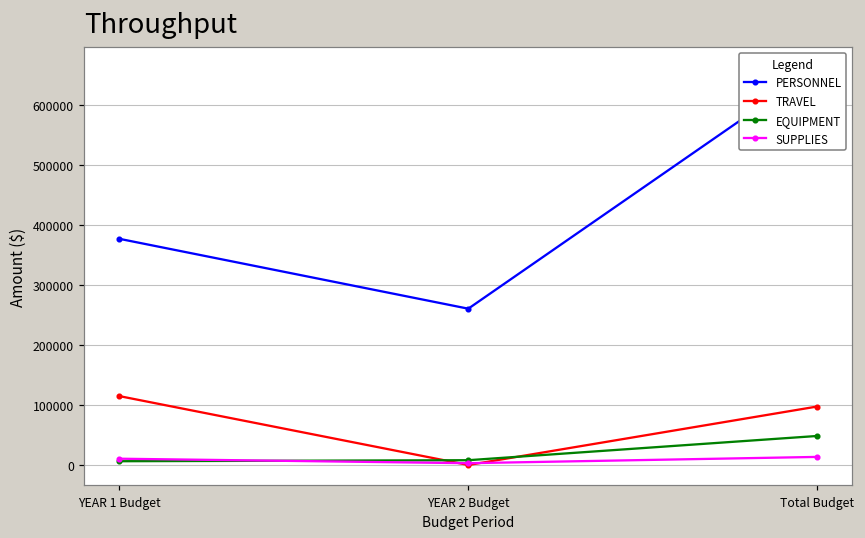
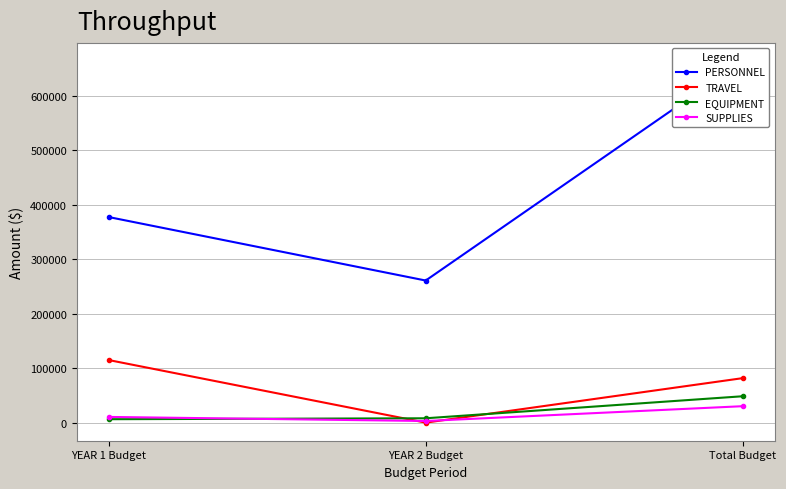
TRAVEL, Total Budget: 100000 -> 80000
SUPPLIES, Total Budget: 10000 -> 30000
